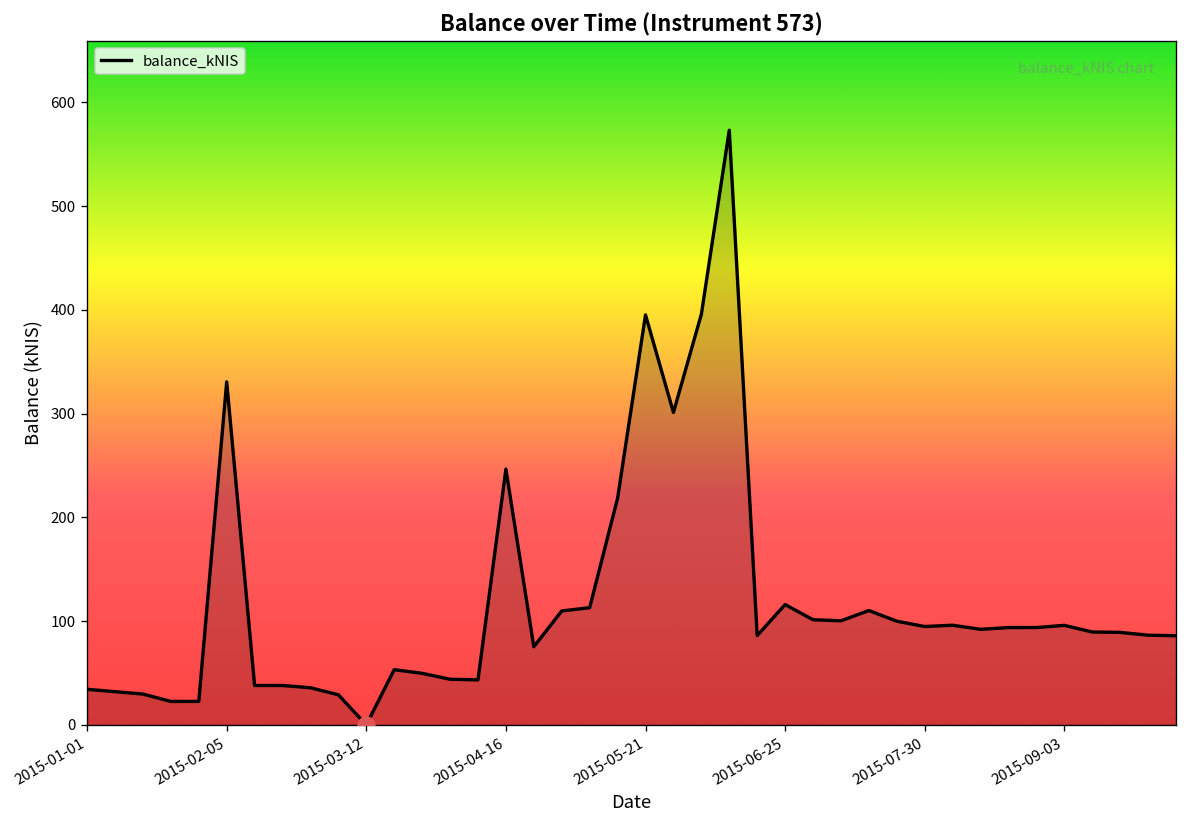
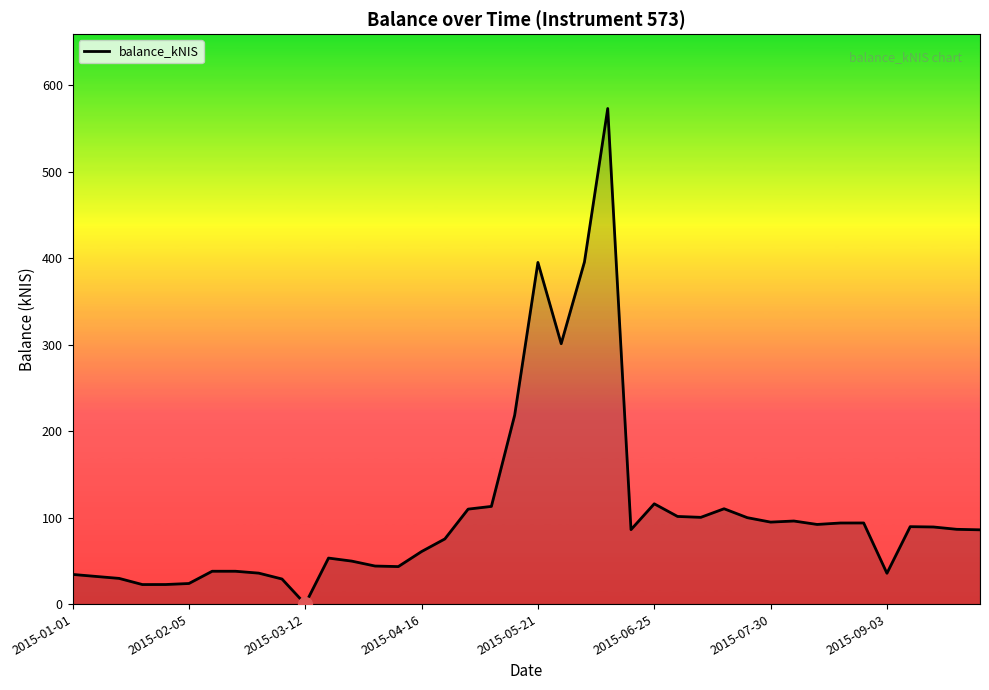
balance_kNIS, 2015-02-05: 330 -> 20
balance_kNIS, 2015-04-16: 250 -> 60
balance_kNIS, 2015-09-03: 100 -> 40
